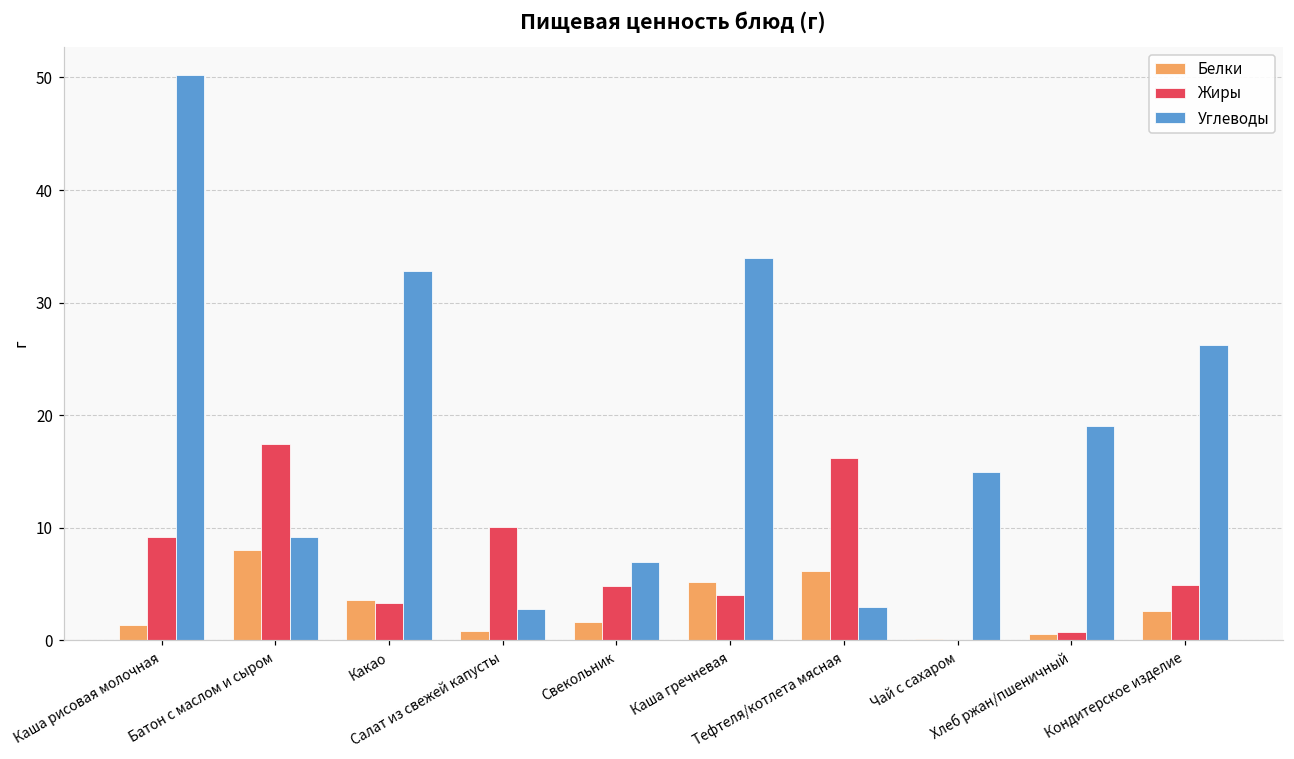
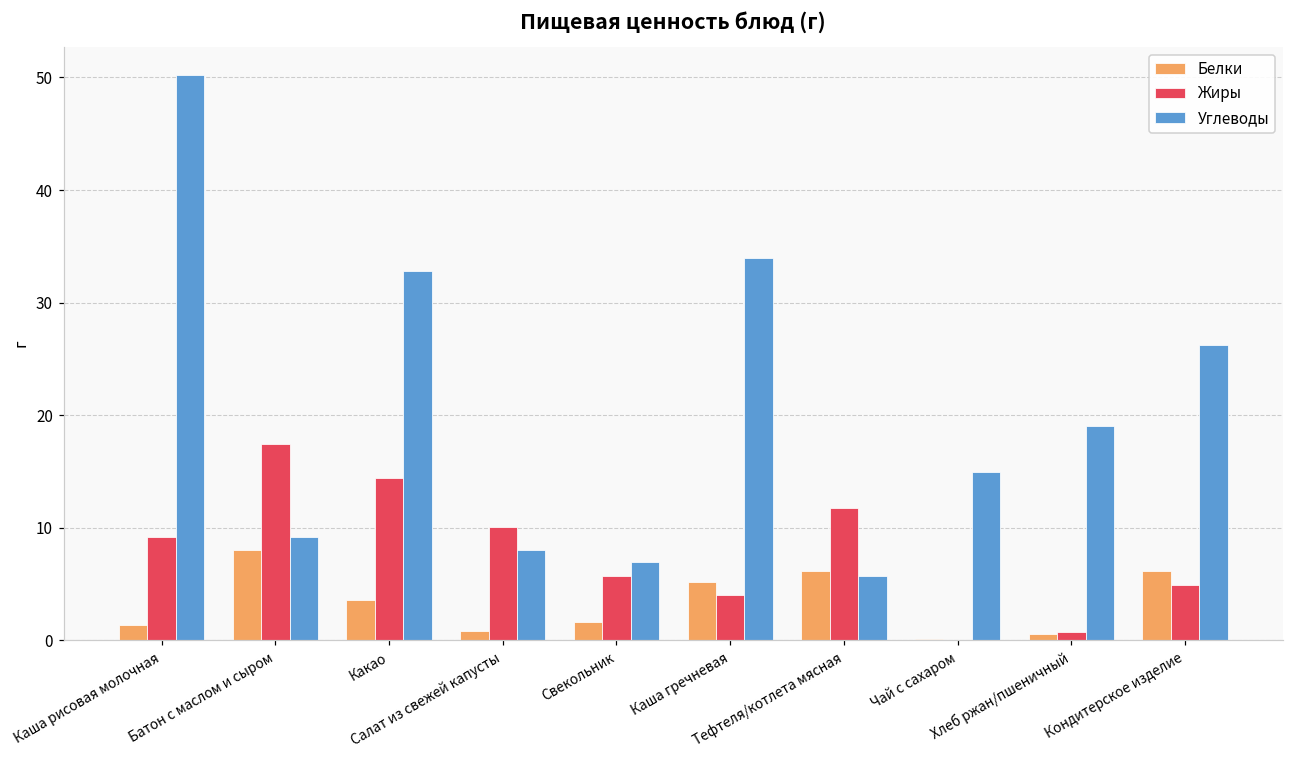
Жиры, Какао: 3.3 -> 14.4
Углеводы, Салат из свежей капусты: 2.8 -> 8.0
Жиры, Свекольник: 4.9 -> 5.7
Жиры, Тефтеля/котлета мясная: 16.2 -> 11.7
Углеводы, Тефтеля/котлета мясная: 2.9 -> 5.7
Белки, Кондитерское изделие: 2.6 -> 6.2
